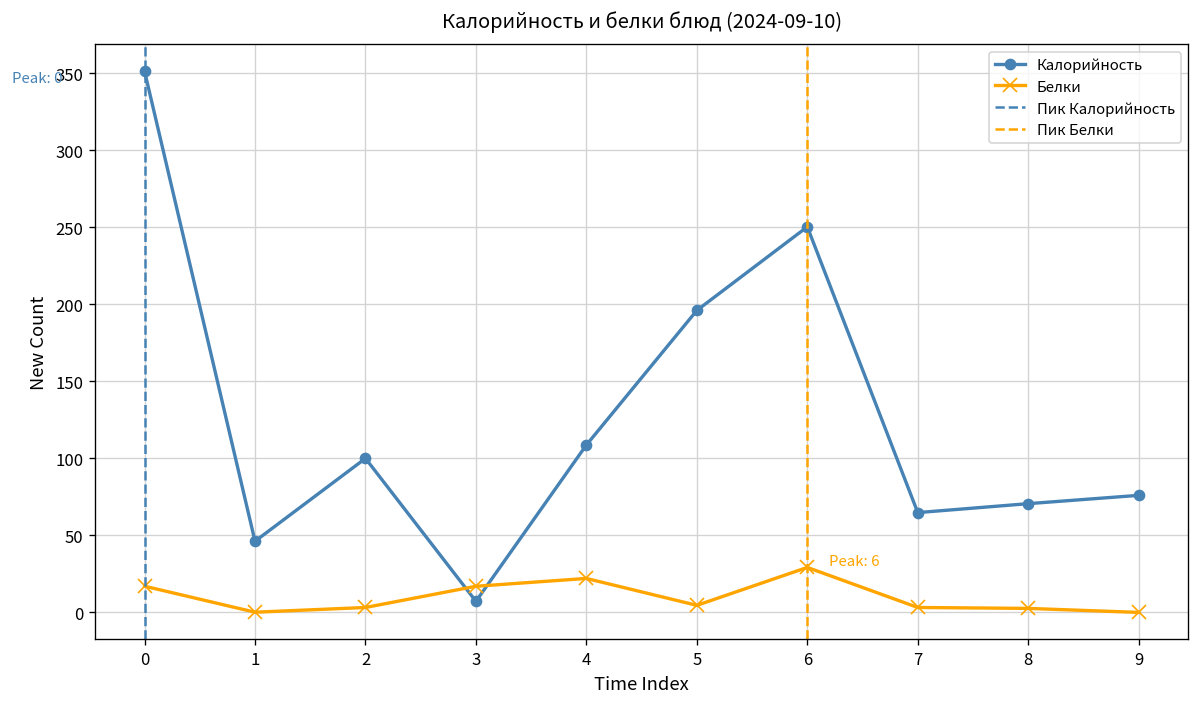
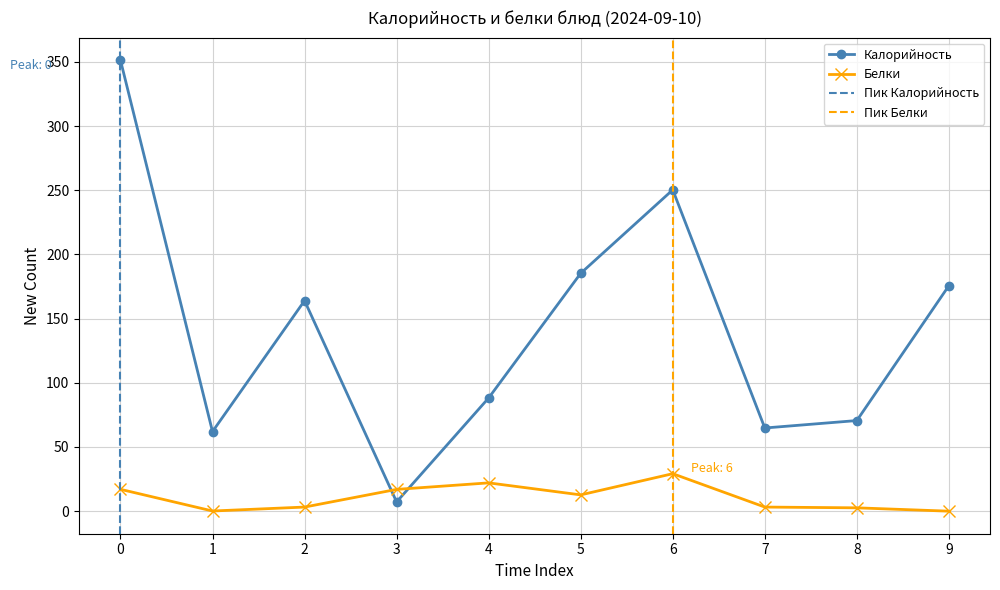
Калорийность, 1: 46 -> 62
Калорийность, 2: 100 -> 164
Калорийность, 4: 109 -> 88
Калорийность, 5: 196 -> 185
Белки, 5: 5 -> 13
Калорийность, 9: 76 -> 176
